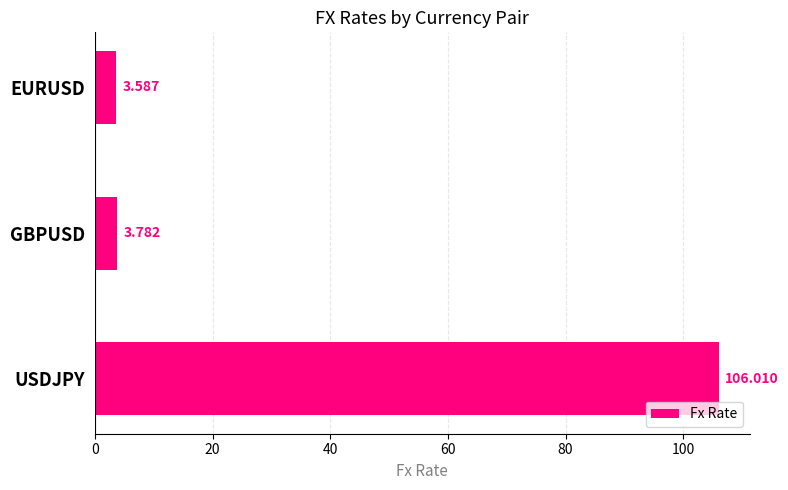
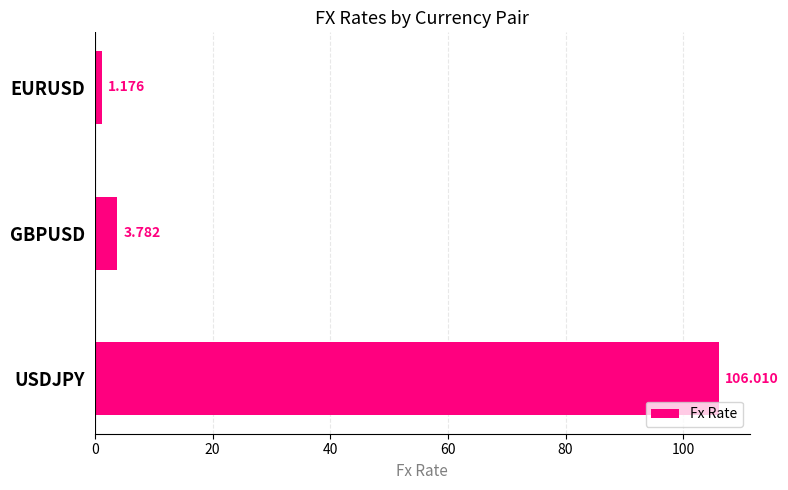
EURUSD: 3.587 -> 1.176
